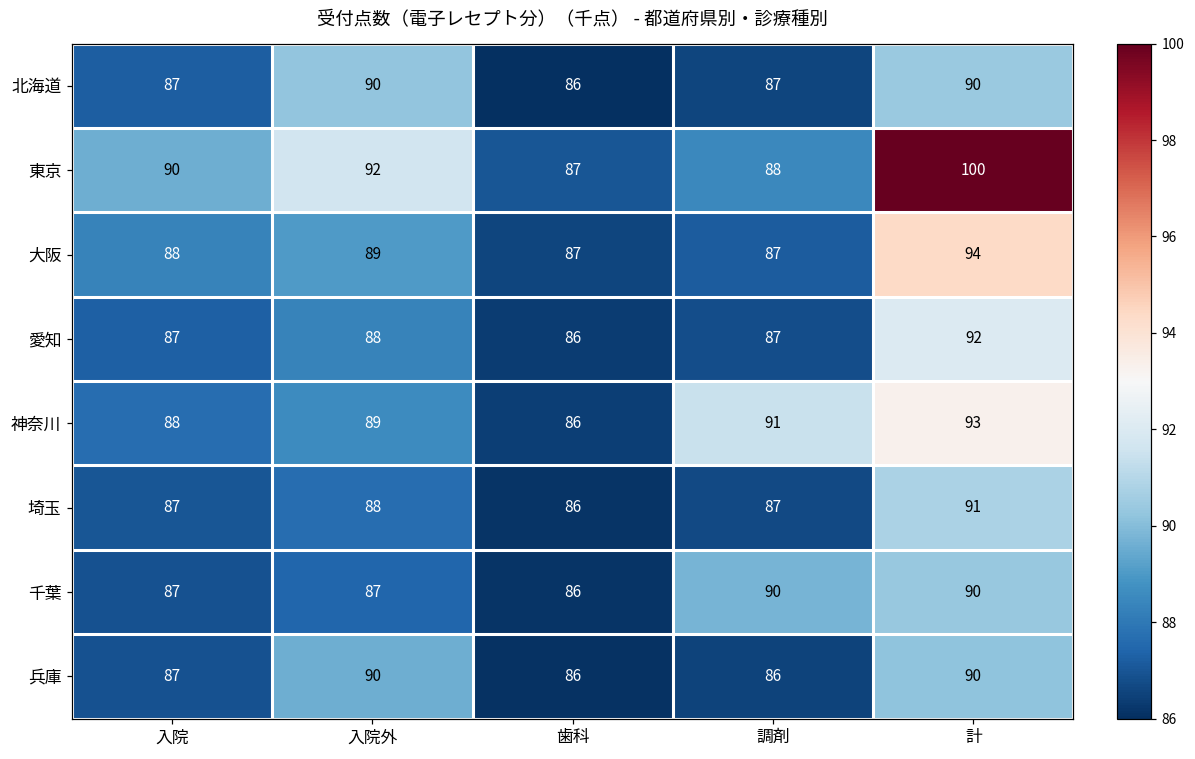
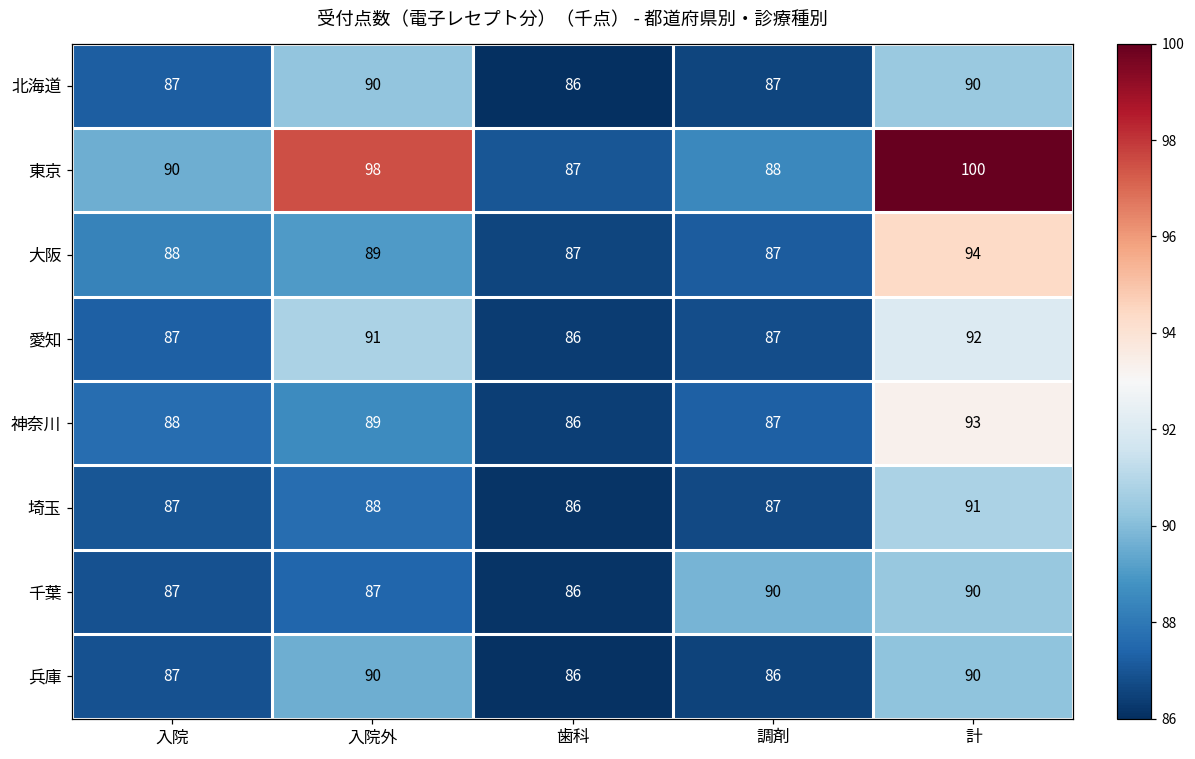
東京, 入院外: 92 -> 98
愛知, 入院外: 88 -> 91
神奈川, 調剤: 91 -> 87
